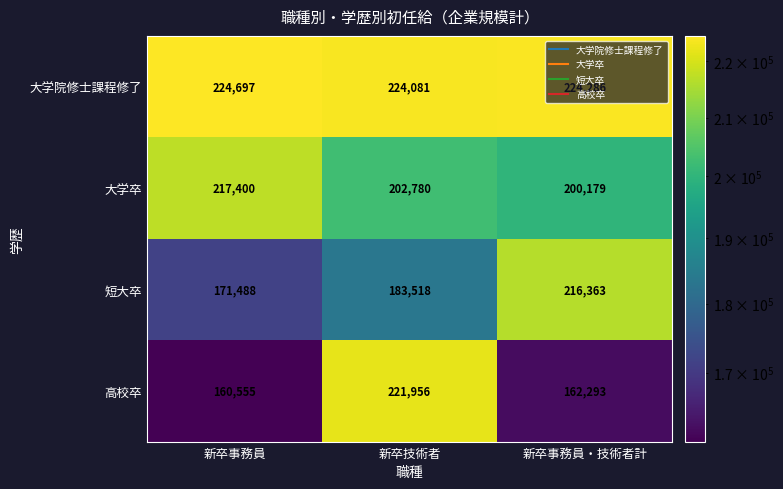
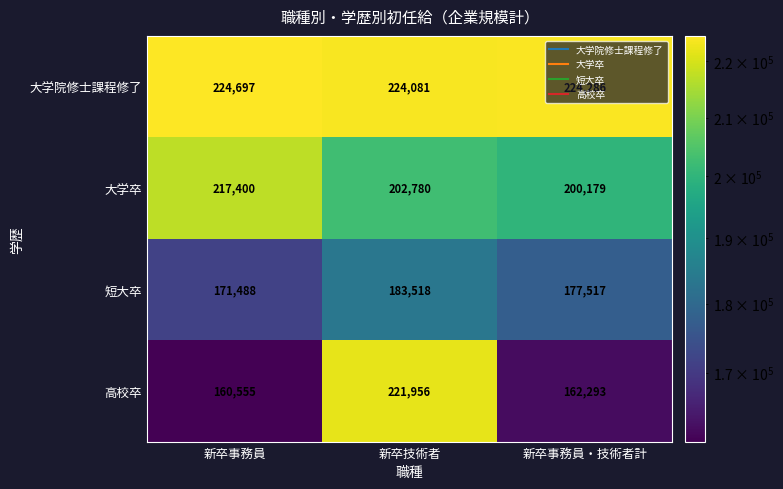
短大卒, 新卒事務員・技術者計: 216,363 -> 177,517
